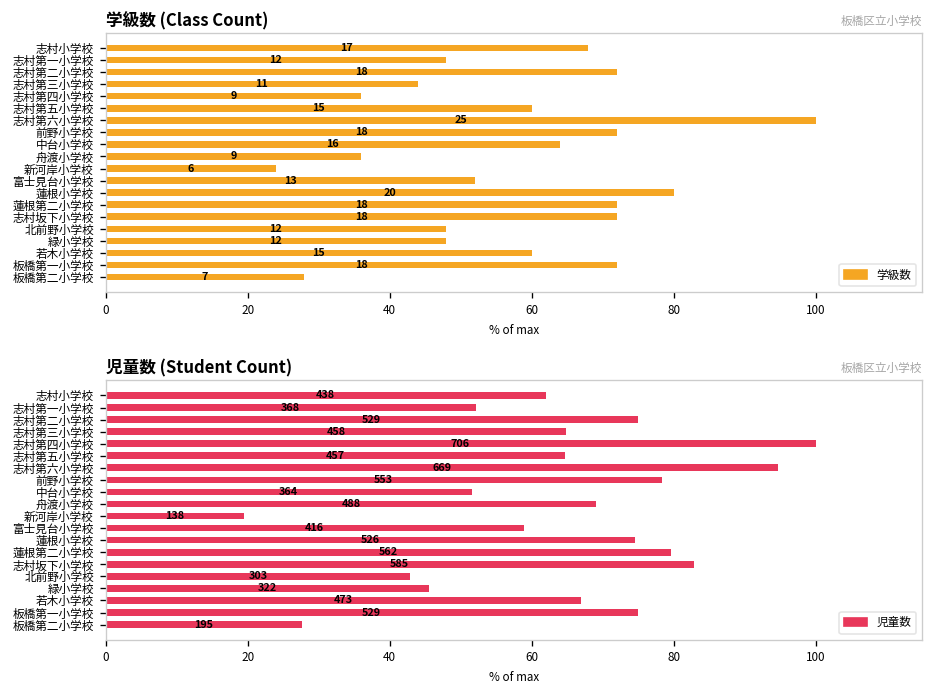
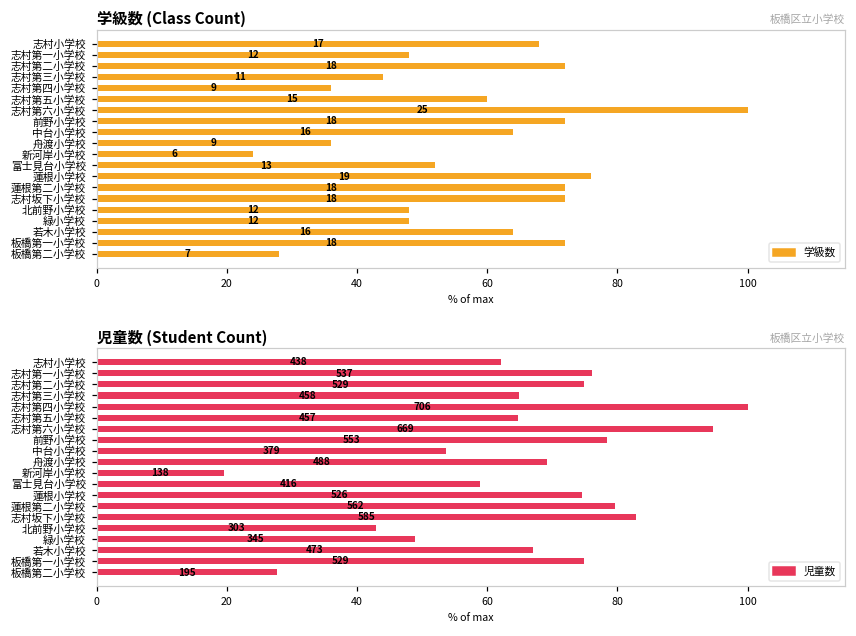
学級数 (Class Count), 蓮根小学校: 20 -> 19
学級数 (Class Count), 若木小学校: 15 -> 16
児童数 (Student Count), 志村第一小学校: 368 -> 537
児童数 (Student Count), 中台小学校: 364 -> 379
児童数 (Student Count), 緑小学校: 322 -> 345
